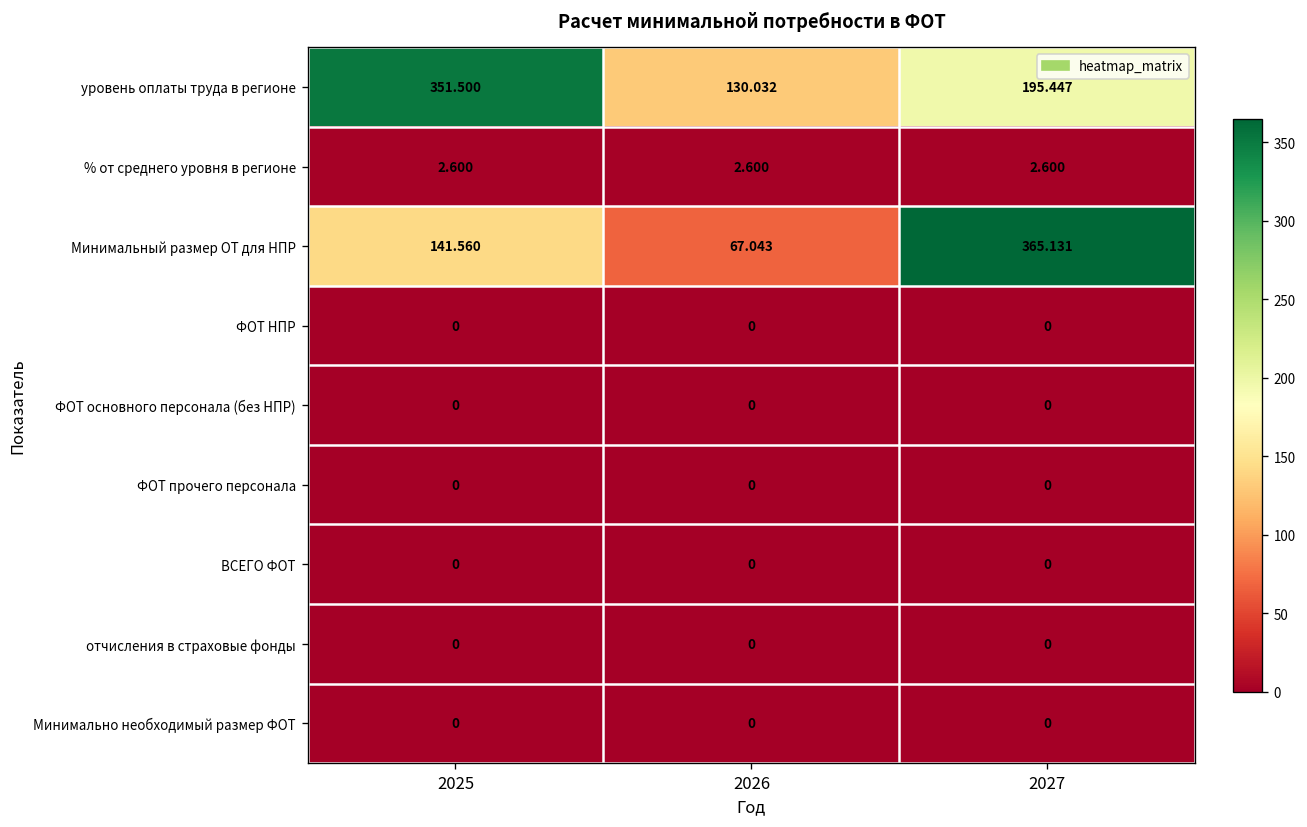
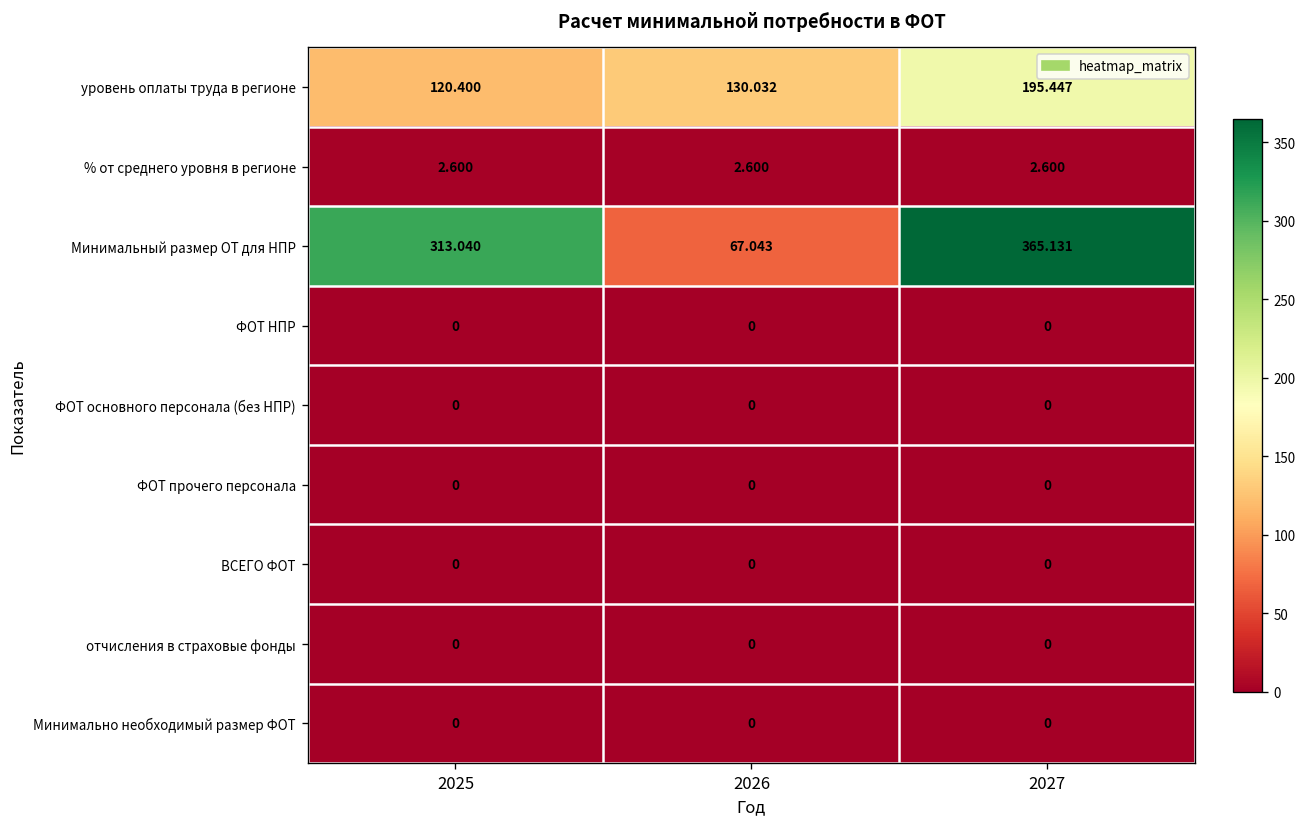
уровень оплаты труда в регионе, 2025: 351.500 -> 120.400
Минимальный размер ОТ для НПР, 2025: 141.560 -> 313.040
